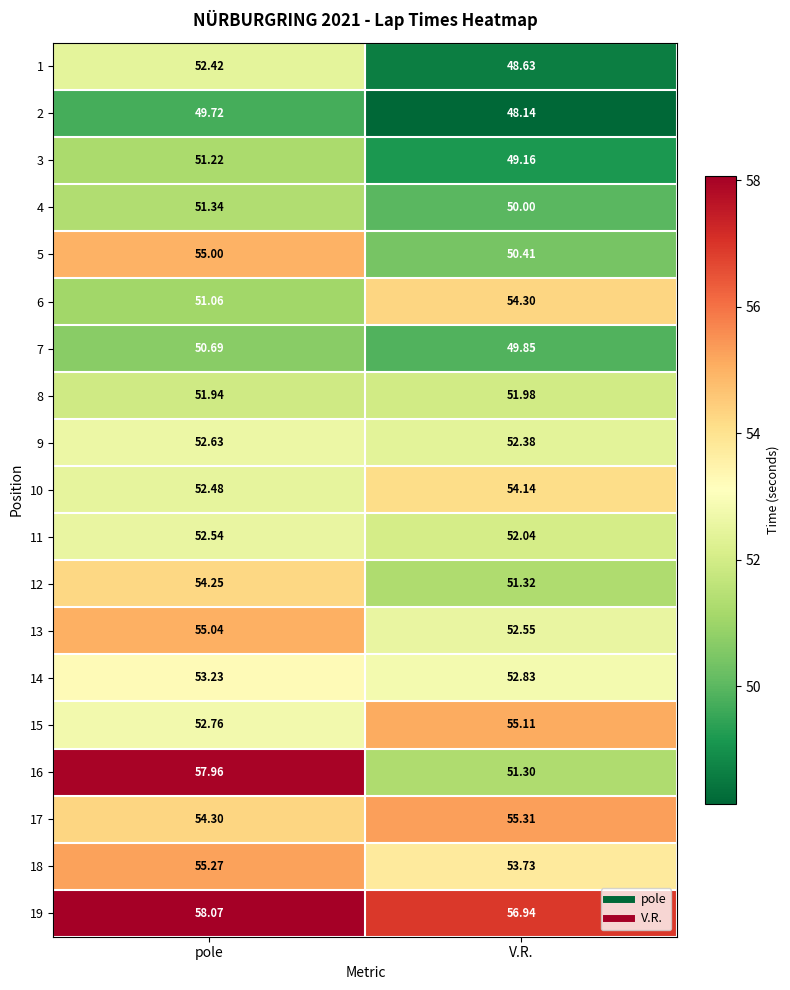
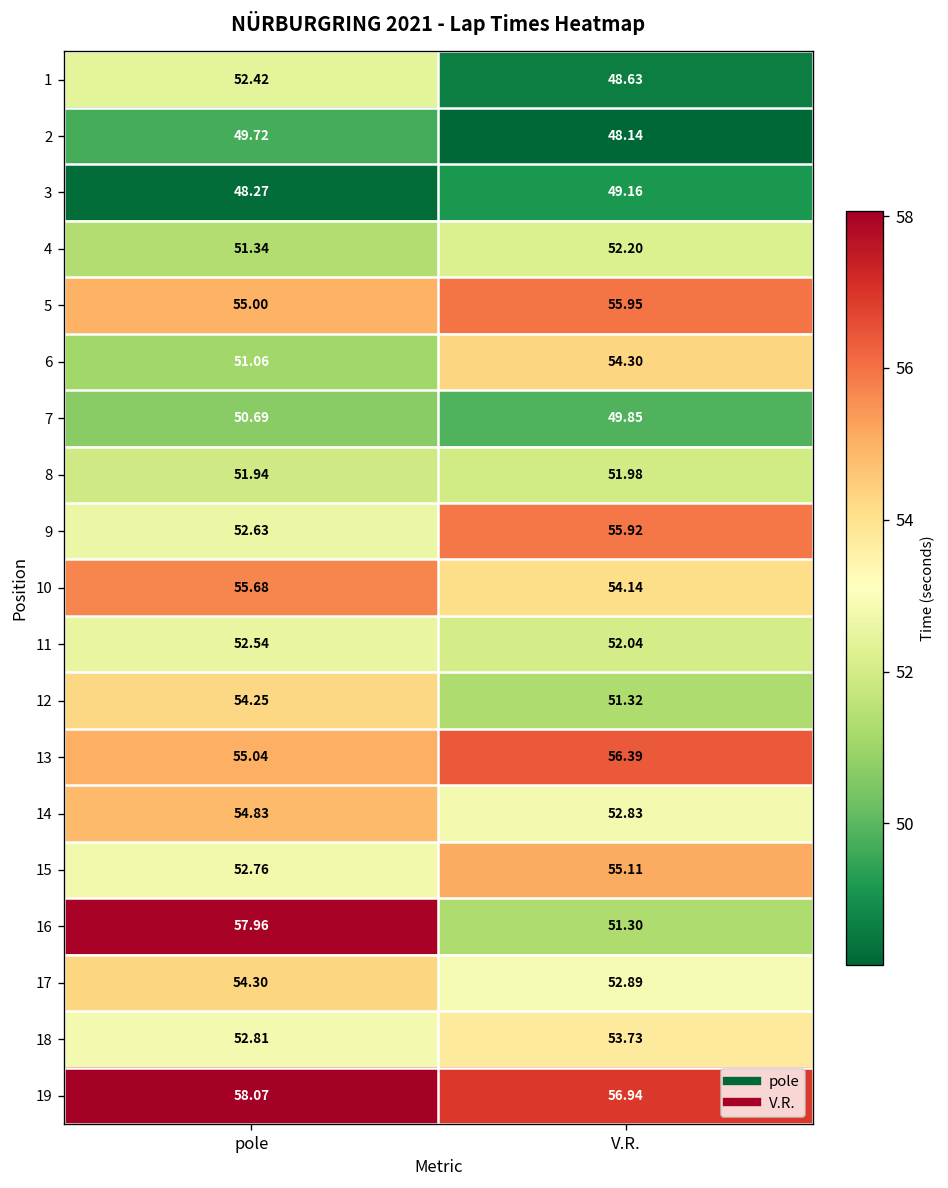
3, pole: 51.22 -> 48.27
4, V.R.: 50.00 -> 52.20
5, V.R.: 50.41 -> 55.95
9, V.R.: 52.38 -> 55.92
10, pole: 52.48 -> 55.68
13, V.R.: 52.55 -> 56.39
14, pole: 53.23 -> 54.83
17, V.R.: 55.31 -> 52.89
18, pole: 55.27 -> 52.81
